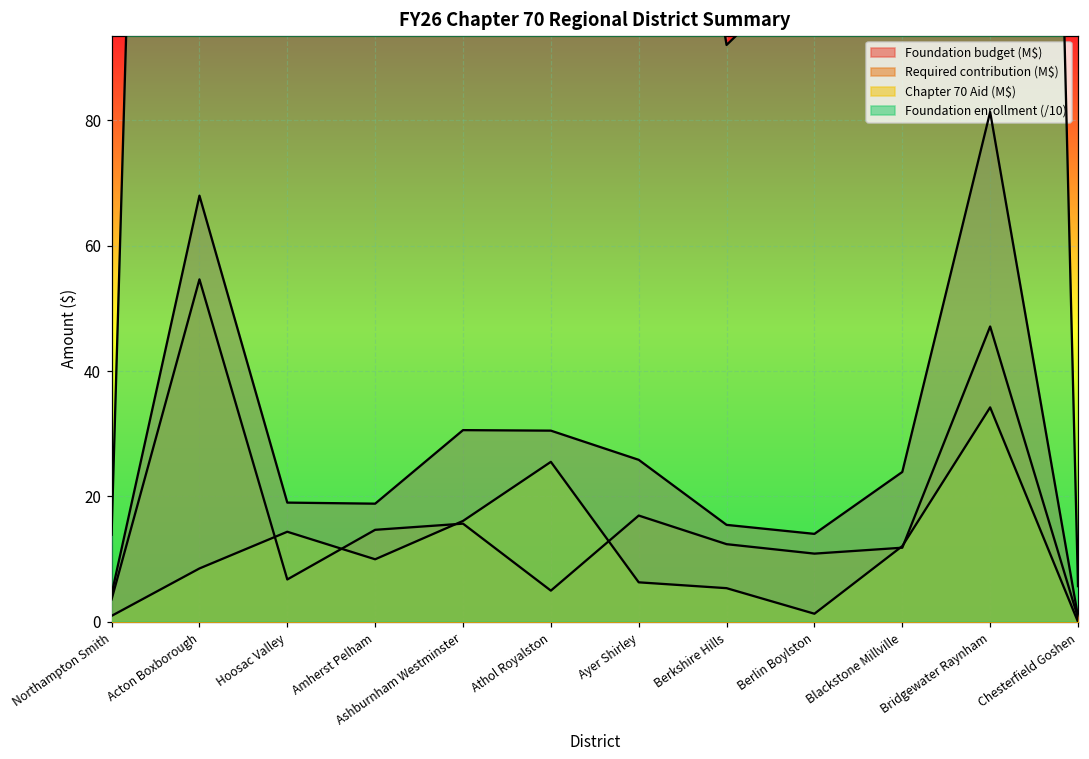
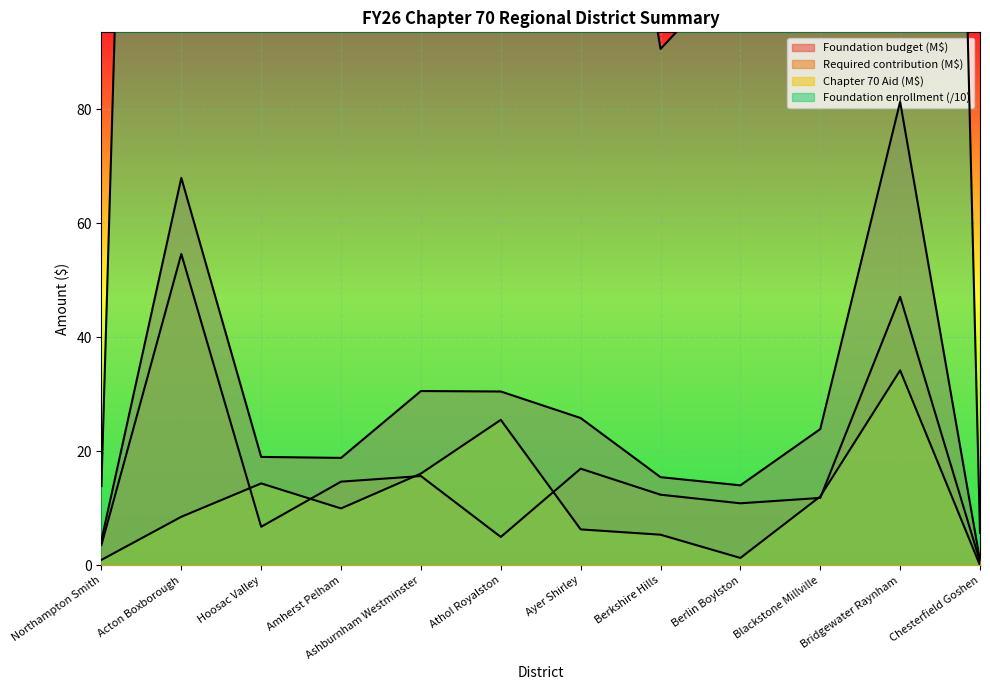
Foundation enrollment (/10), Berkshire Hills: 92 -> 91
